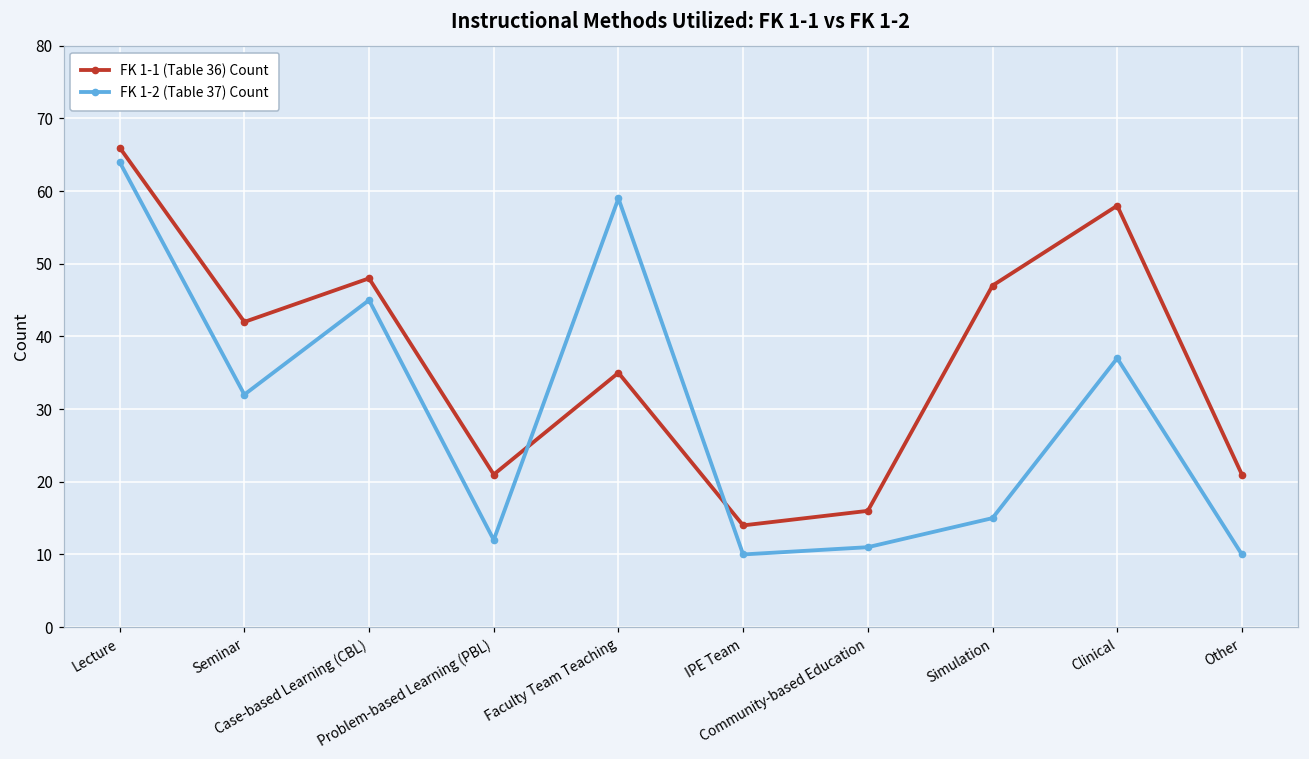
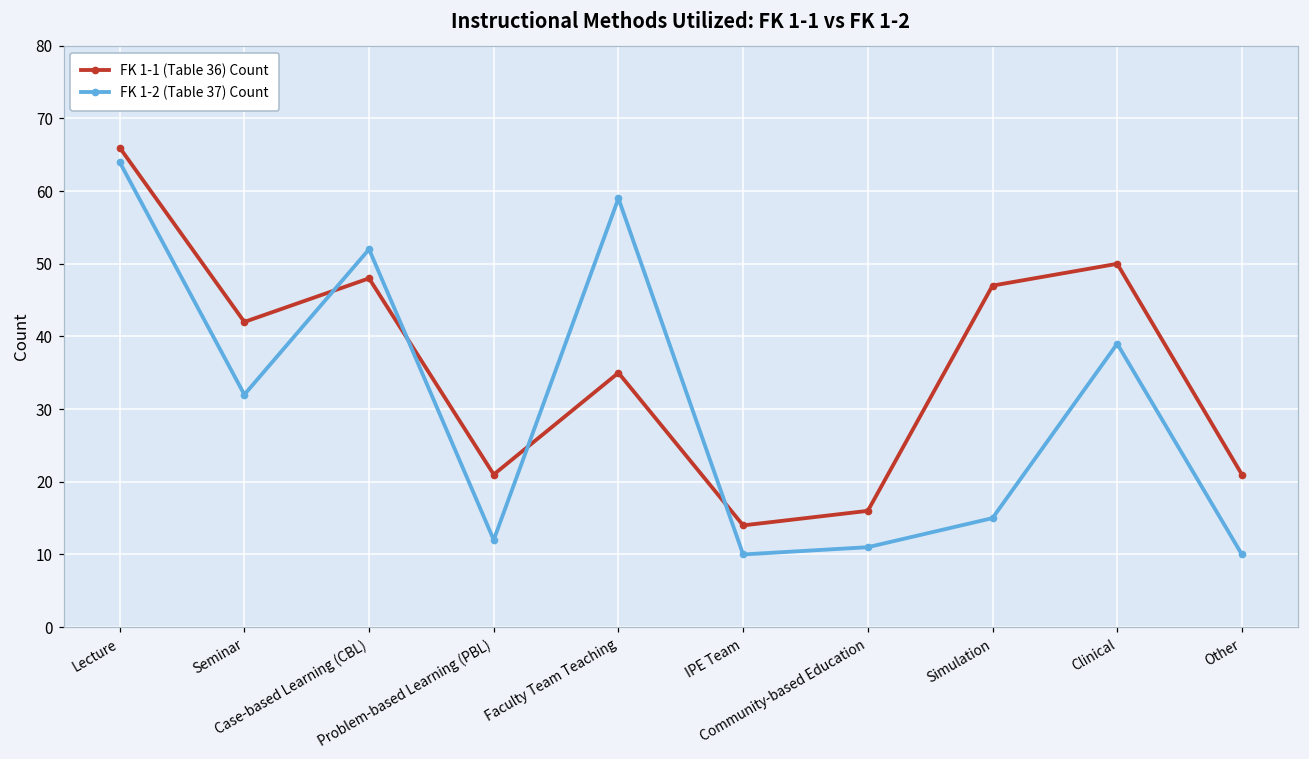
FK 1-2 (Table 37) Count, Case-based Learning (CBL): 45 -> 52
FK 1-1 (Table 36) Count, Clinical: 58 -> 50
FK 1-2 (Table 37) Count, Clinical: 37 -> 39
